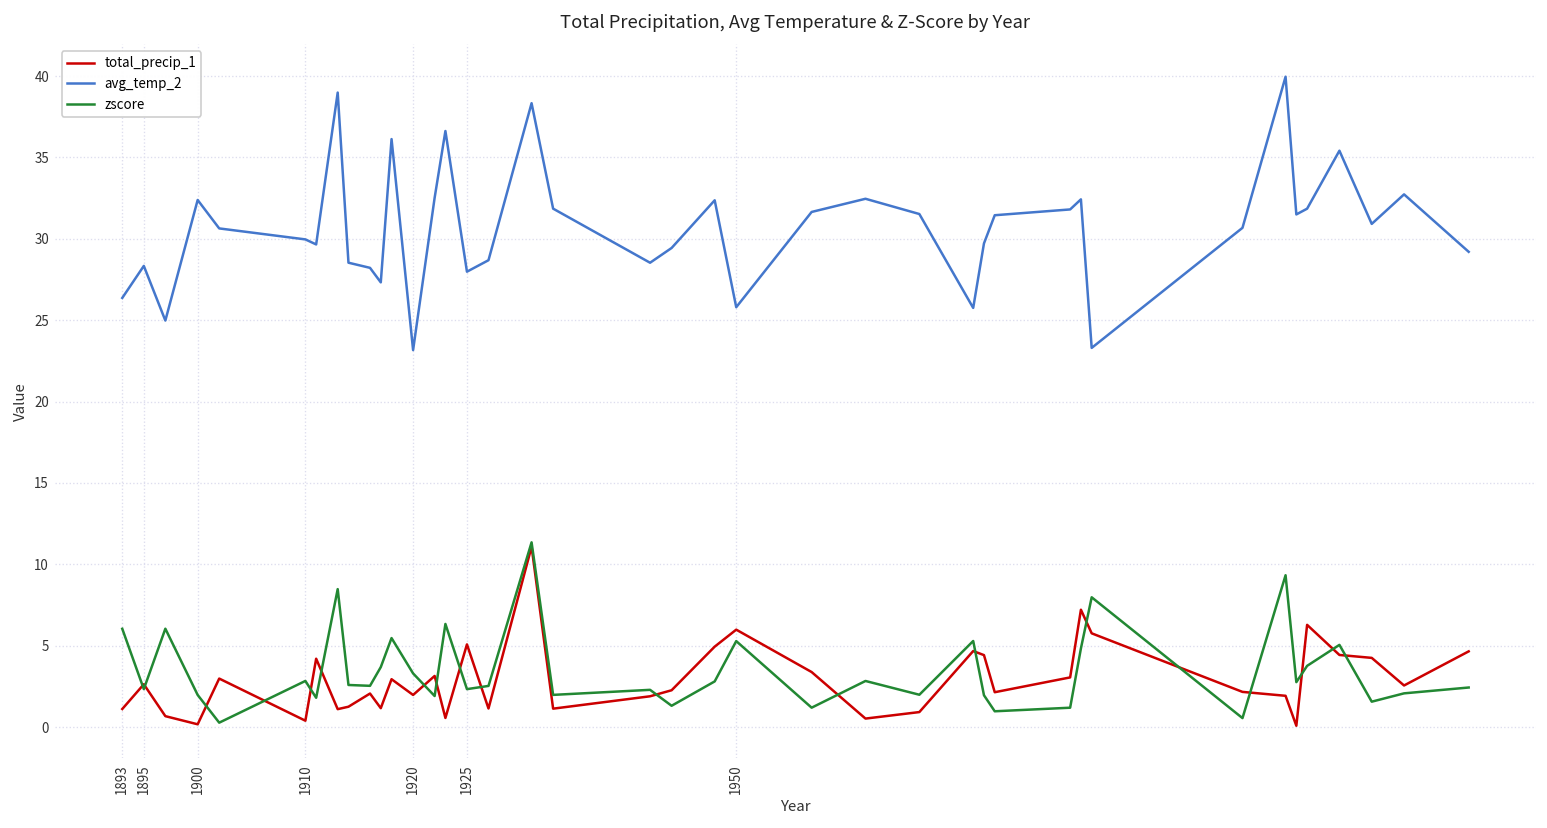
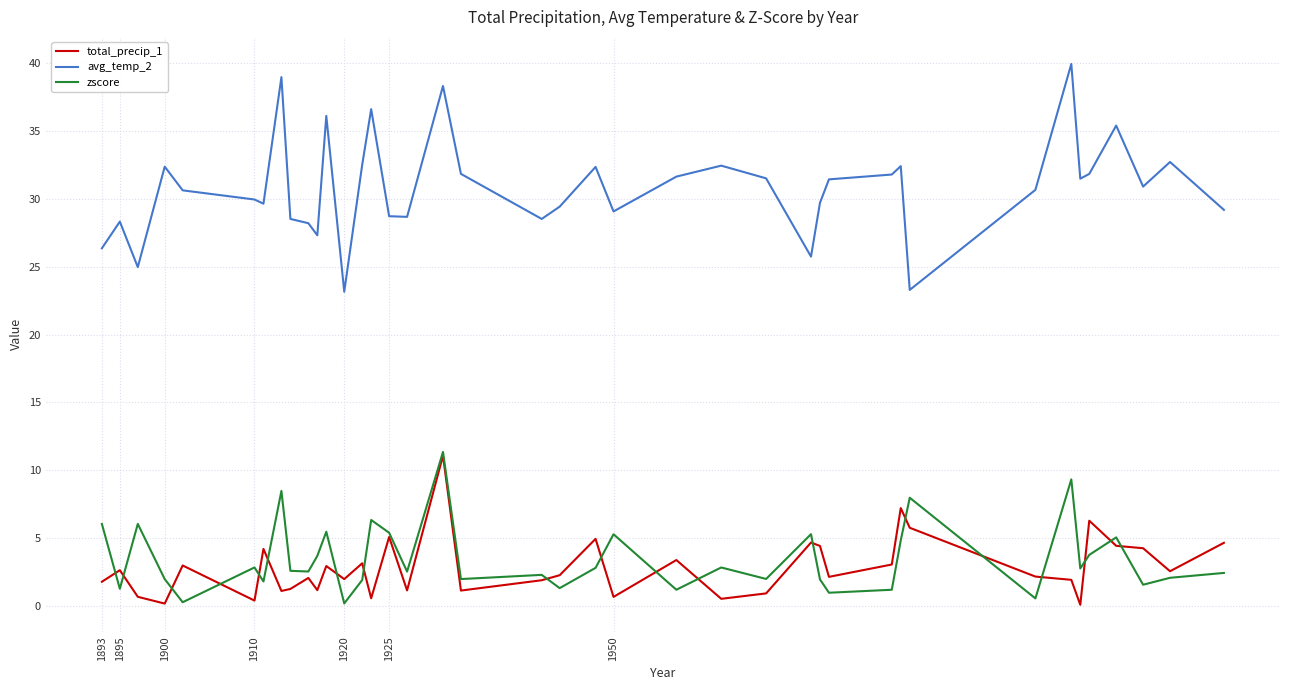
total_precip_1, 1893: 1.1 -> 1.8
zscore, 1895: 2.3 -> 1.3
zscore, 1920: 3.3 -> 0.2
avg_temp_2, 1925: 28.0 -> 28.7
zscore, 1925: 2.3 -> 5.4
total_precip_1, 1950: 6.0 -> 0.7
avg_temp_2, 1950: 25.8 -> 29.1
